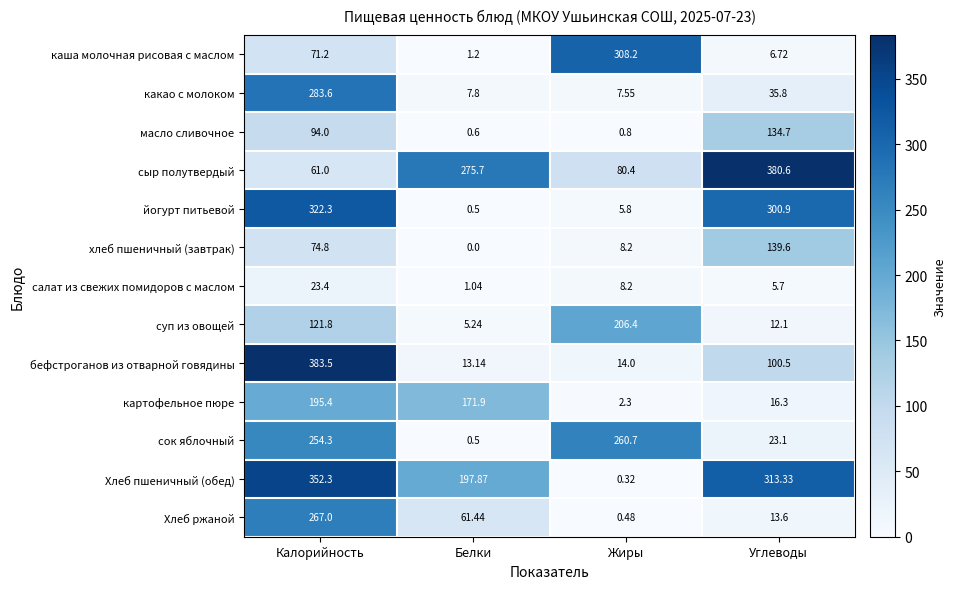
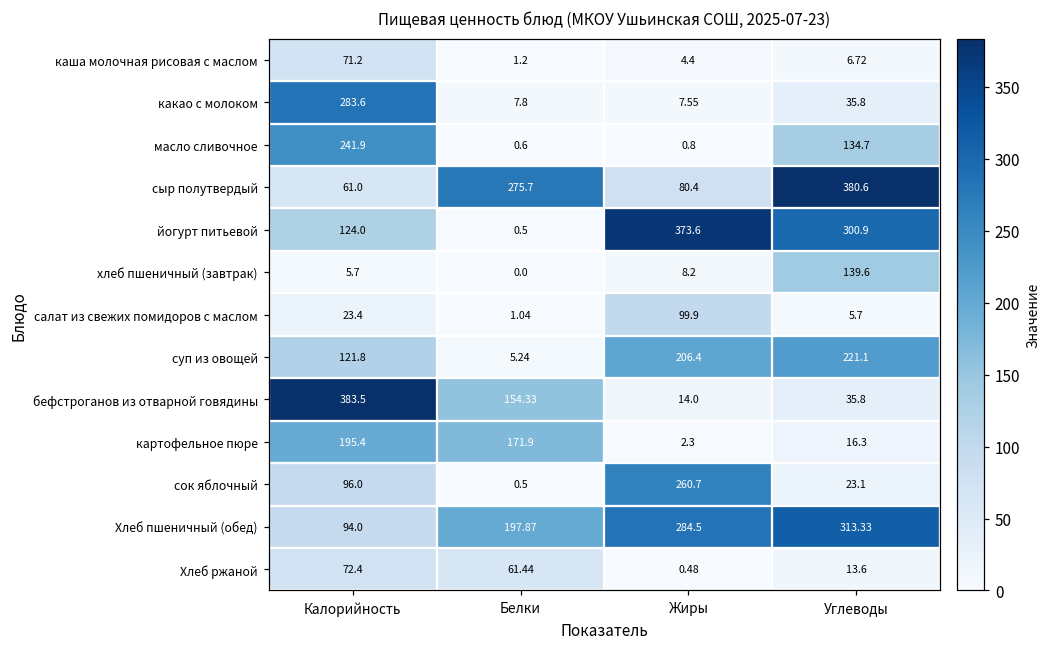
каша молочная рисовая с маслом, Жиры: 308.2 -> 4.4
масло сливочное, Калорийность: 94.0 -> 241.9
йогурт питьевой, Калорийность: 322.3 -> 124.0
йогурт питьевой, Жиры: 5.8 -> 373.6
хлеб пшеничный (завтрак), Калорийность: 74.8 -> 5.7
салат из свежих помидоров с маслом, Жиры: 8.2 -> 99.9
суп из овощей, Углеводы: 12.1 -> 221.1
бефстроганов из отварной говядины, Белки: 13.14 -> 154.33
бефстроганов из отварной говядины, Углеводы: 100.5 -> 35.8
сок яблочный, Калорийность: 254.3 -> 96.0
Хлеб пшеничный (обед), Калорийность: 352.3 -> 94.0
Хлеб пшеничный (обед), Жиры: 0.32 -> 284.5
Хлеб ржаной, Калорийность: 267.0 -> 72.4
